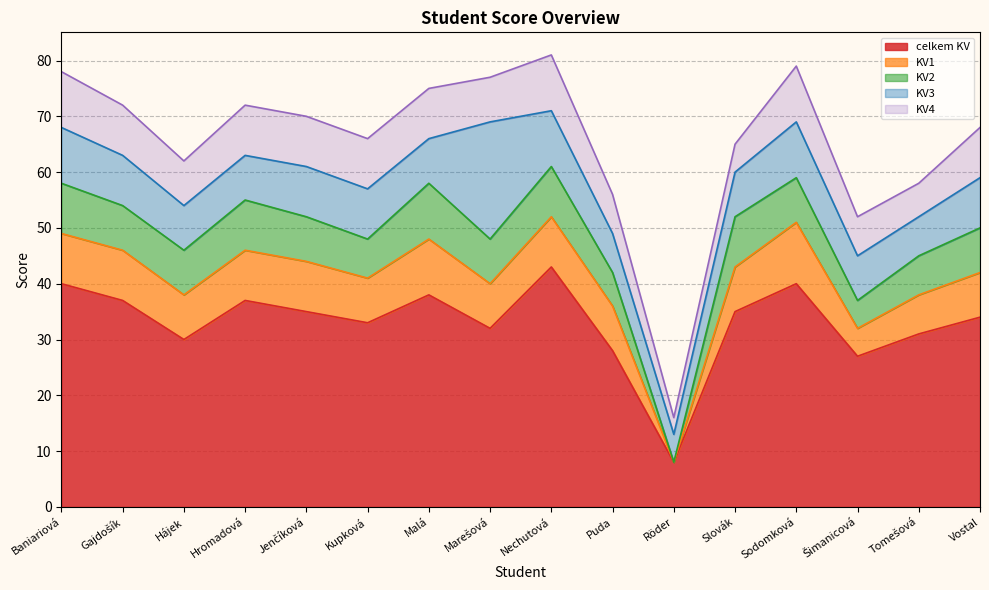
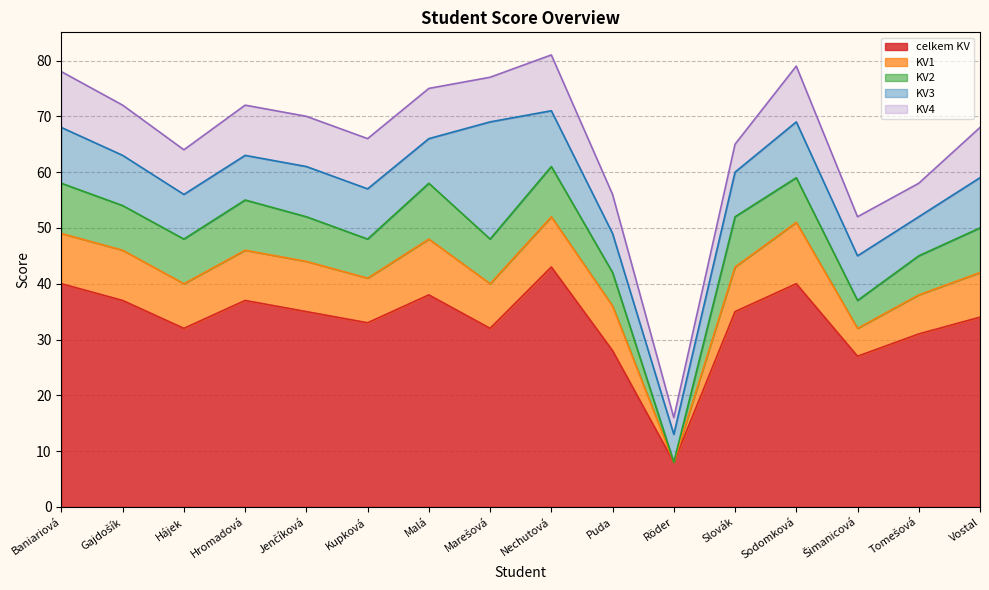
celkem KV, Hájek: 30 -> 32
